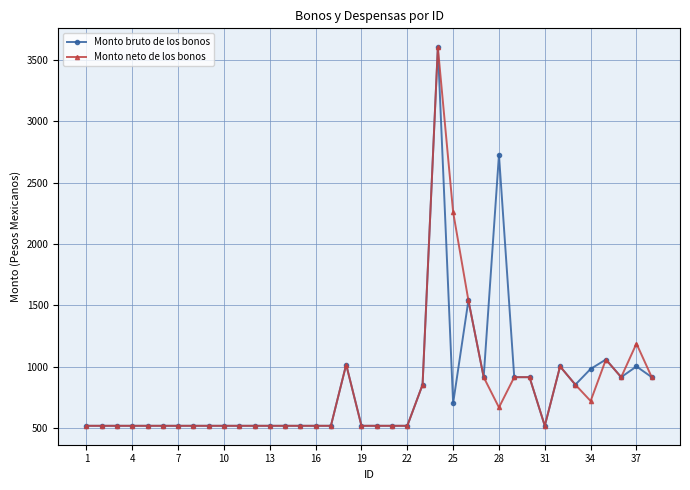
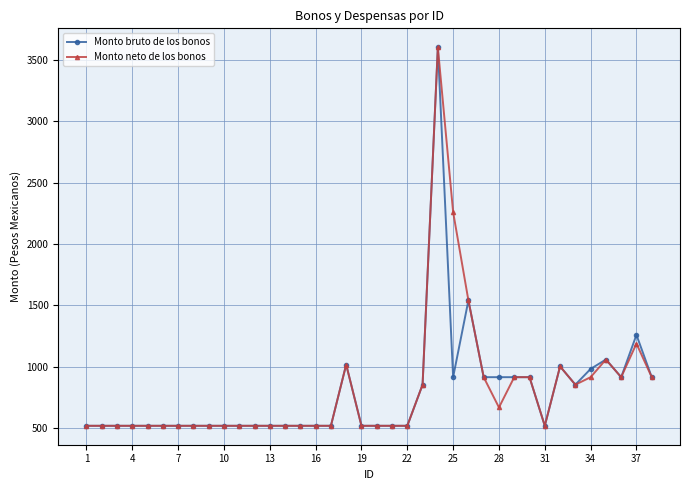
Monto bruto de los bonos, 25: 710 -> 920
Monto bruto de los bonos, 28: 2730 -> 920
Monto neto de los bonos, 34: 720 -> 920
Monto bruto de los bonos, 37: 1000 -> 1260
